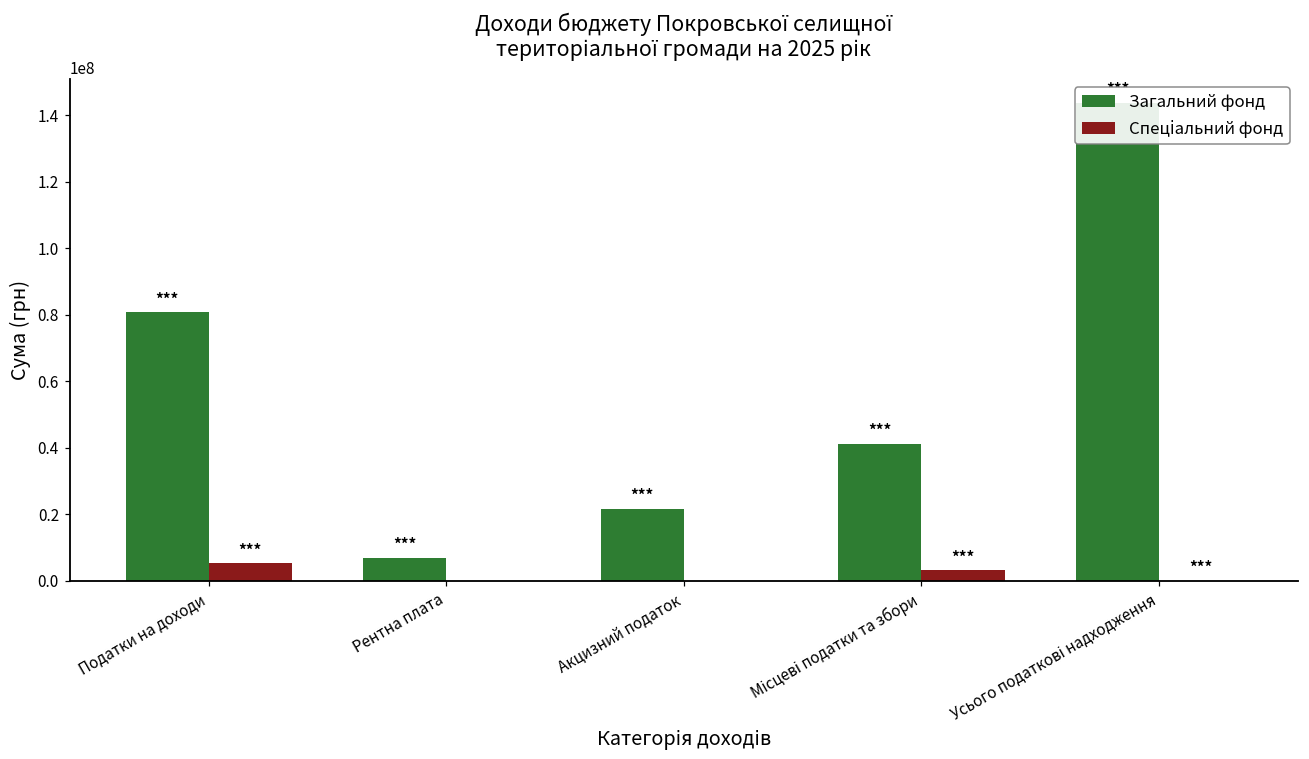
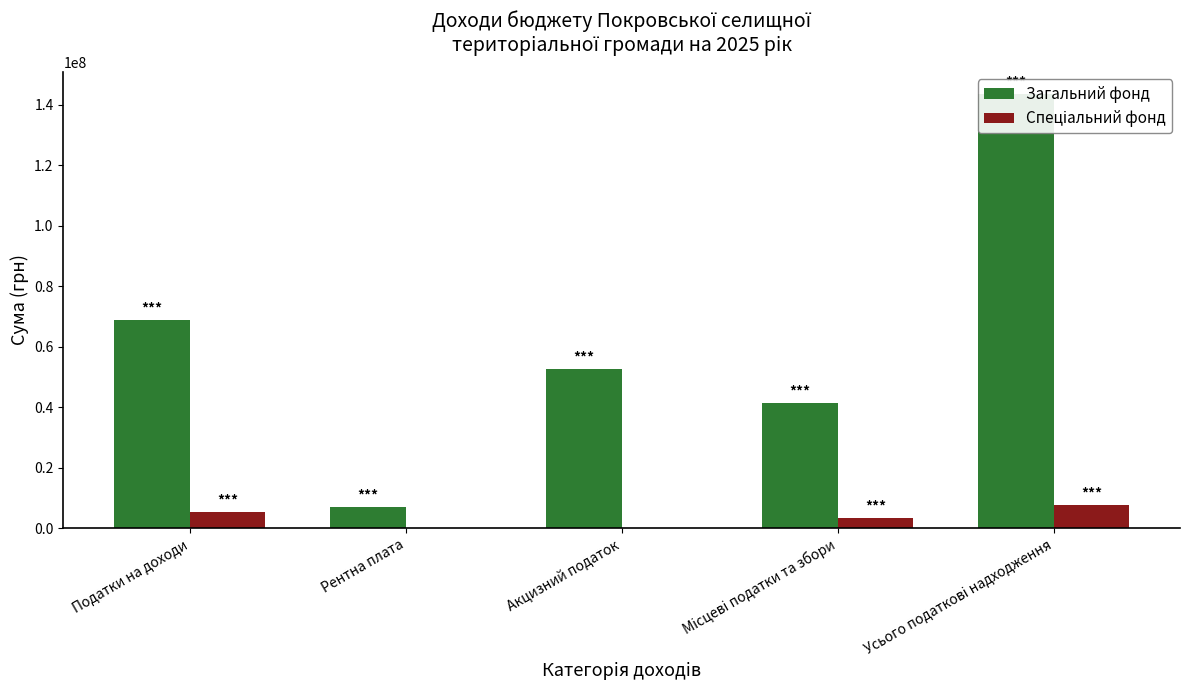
Загальний фонд, Податки на доходи: 81000000 -> 69000000
Загальний фонд, Акцизний податок: 22000000 -> 53000000
Спеціальний фонд, Усього податкові надходження: 0 -> 8000000
